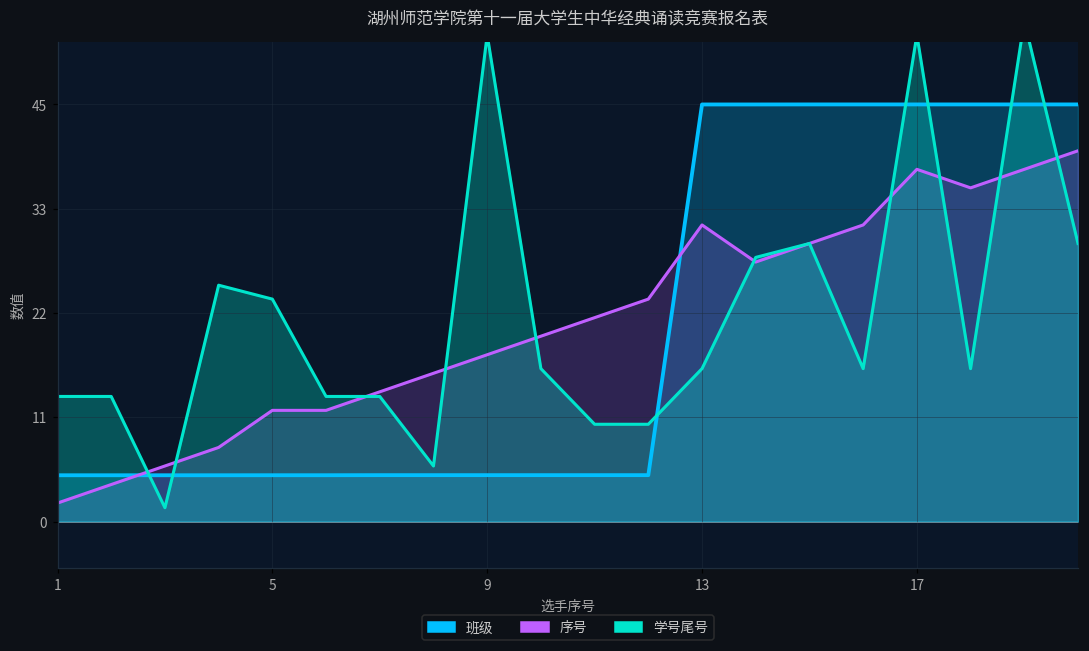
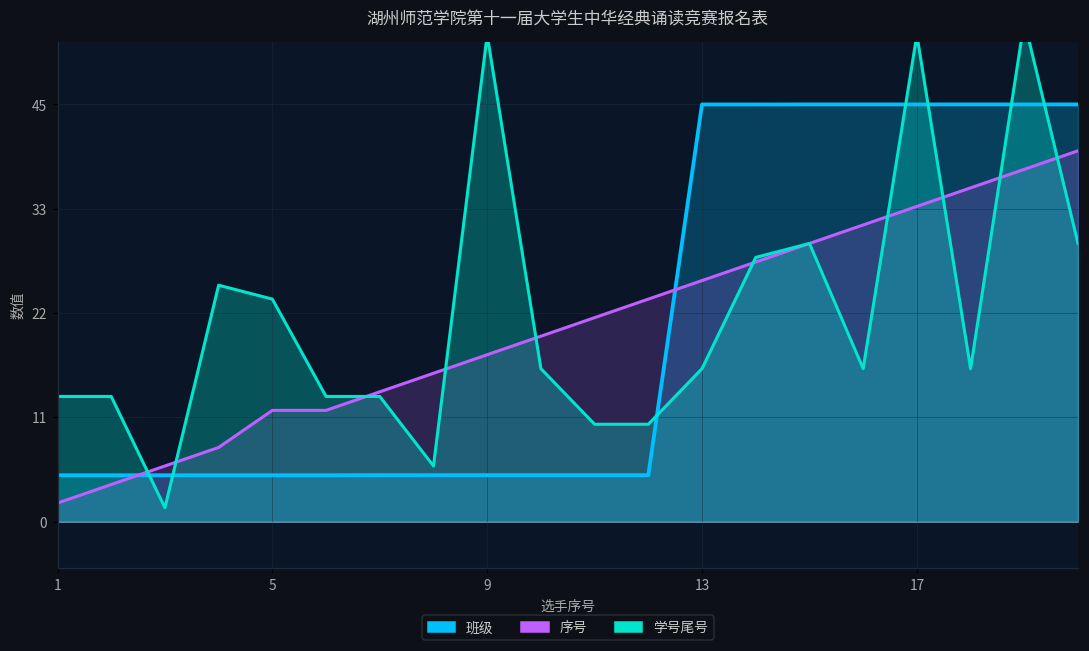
序号, 13: 32 -> 26
序号, 17: 38 -> 34
